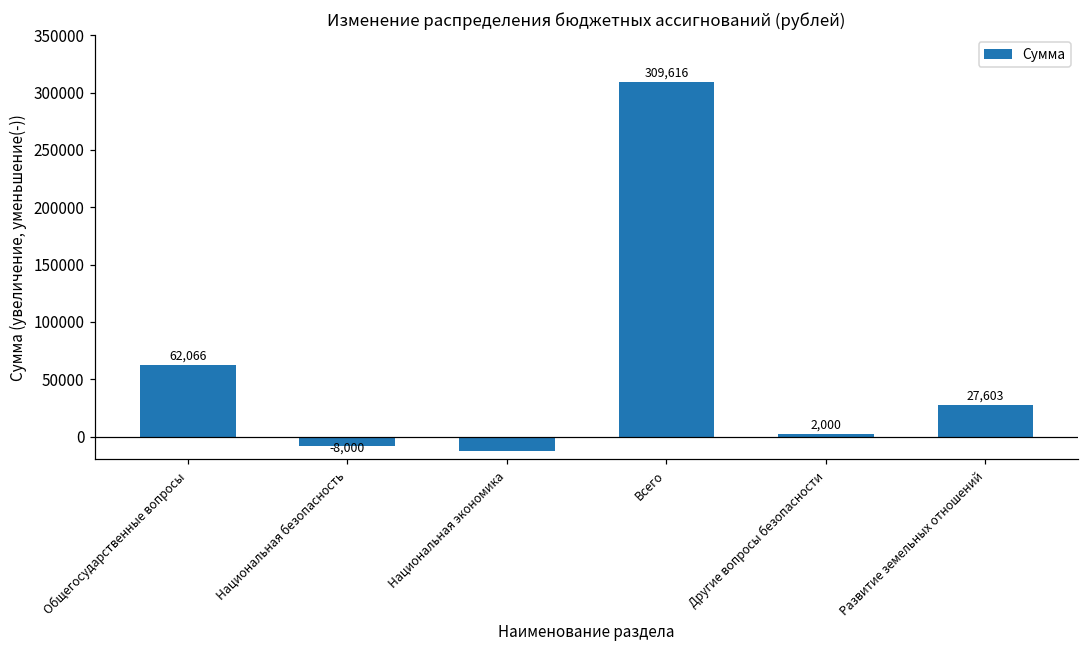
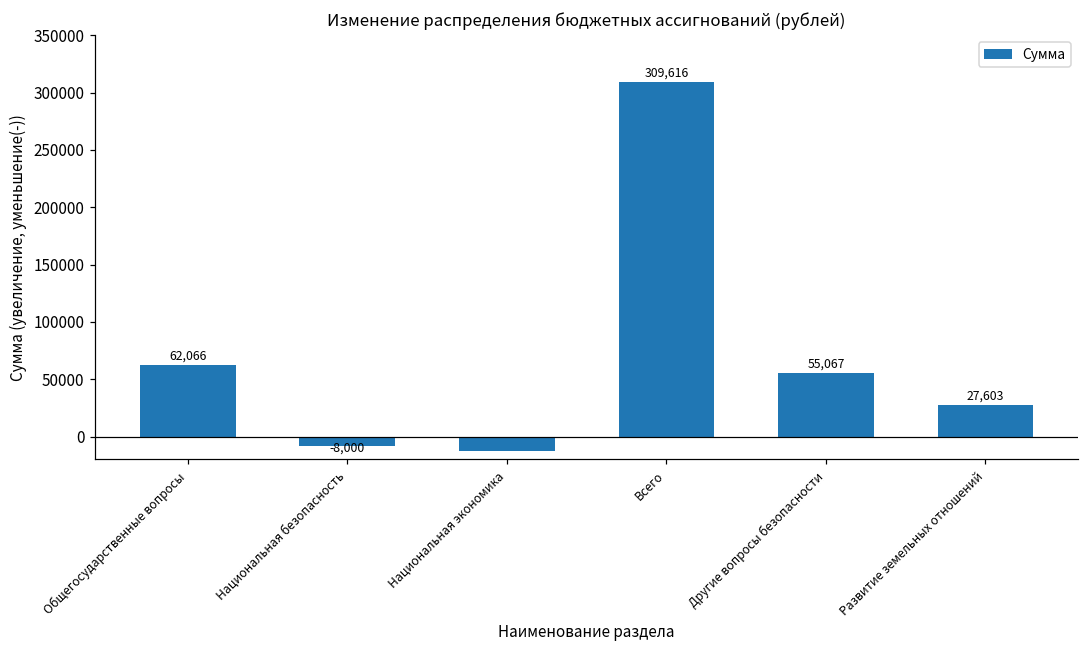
Другие вопросы безопасности: 2,000 -> 55,067
